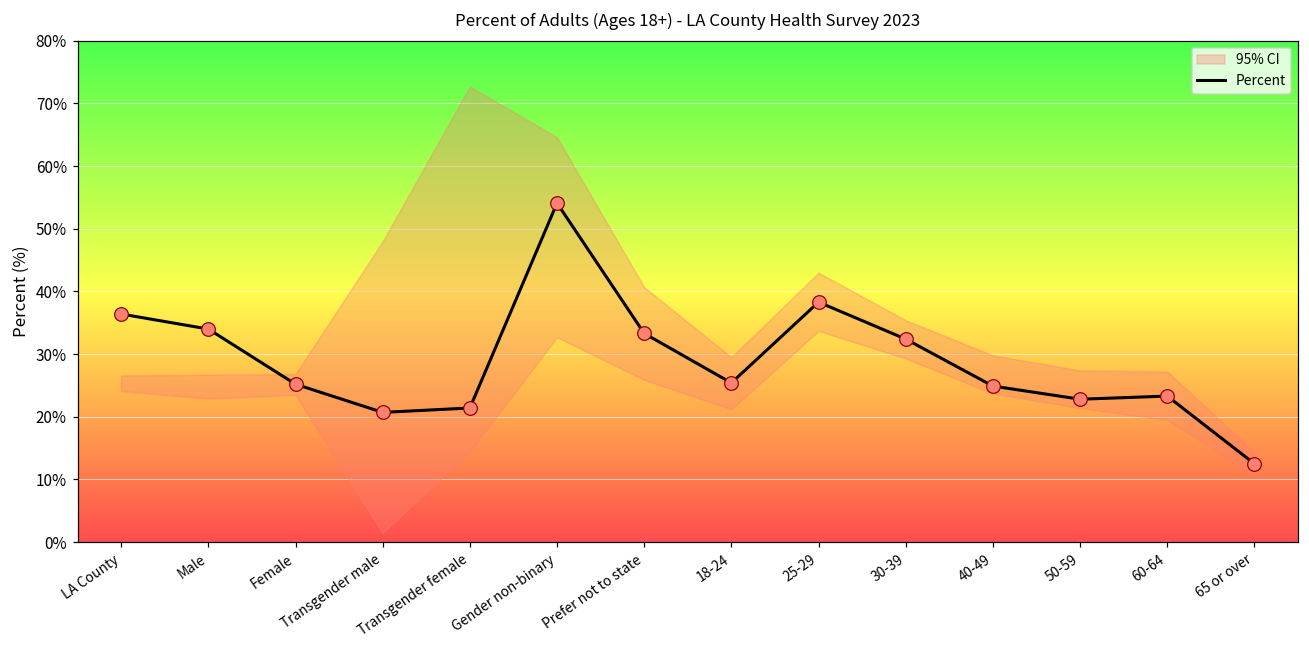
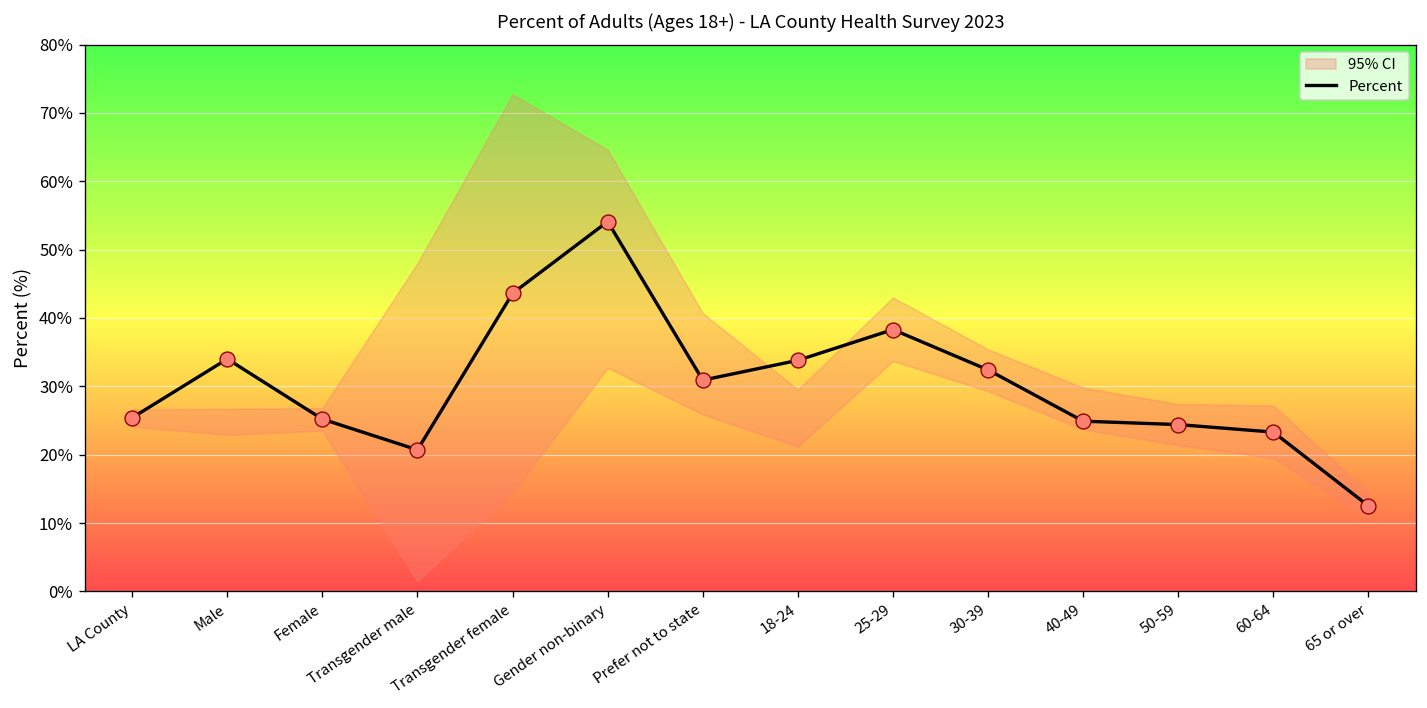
Percent, LA County: 36% -> 25%
Percent, Transgender female: 21% -> 44%
Percent, Prefer not to state: 33% -> 31%
Percent, 18-24: 25% -> 34%
Percent, 50-59: 23% -> 24%
